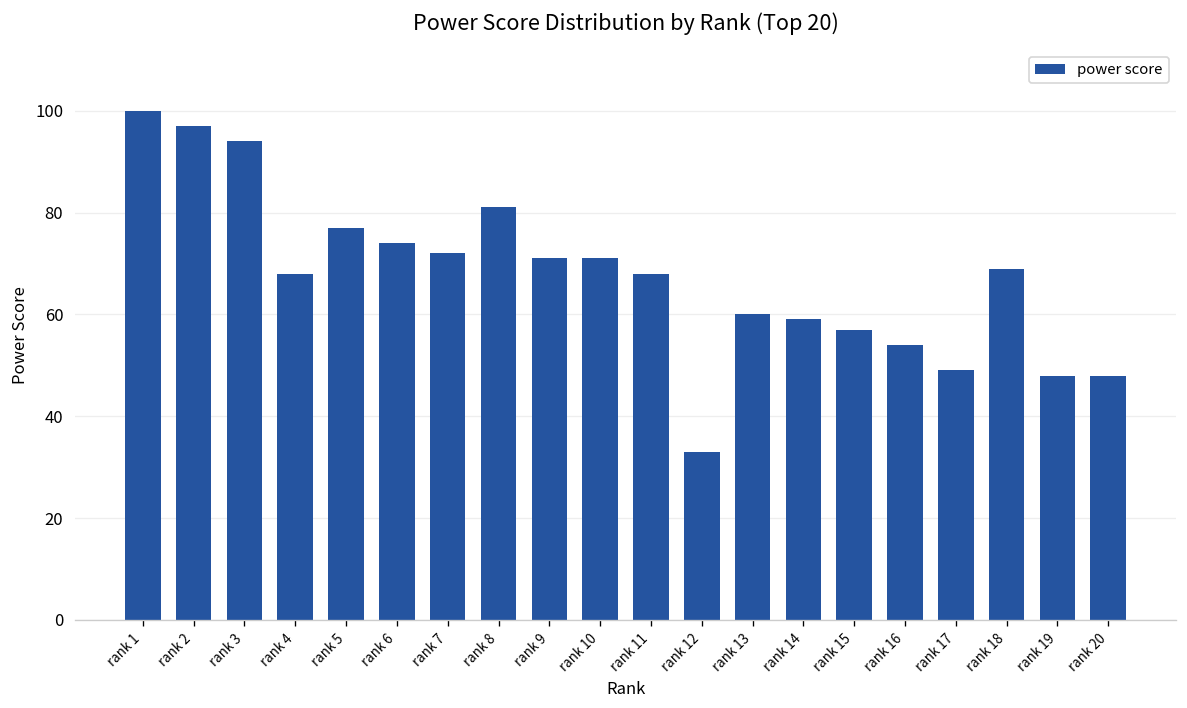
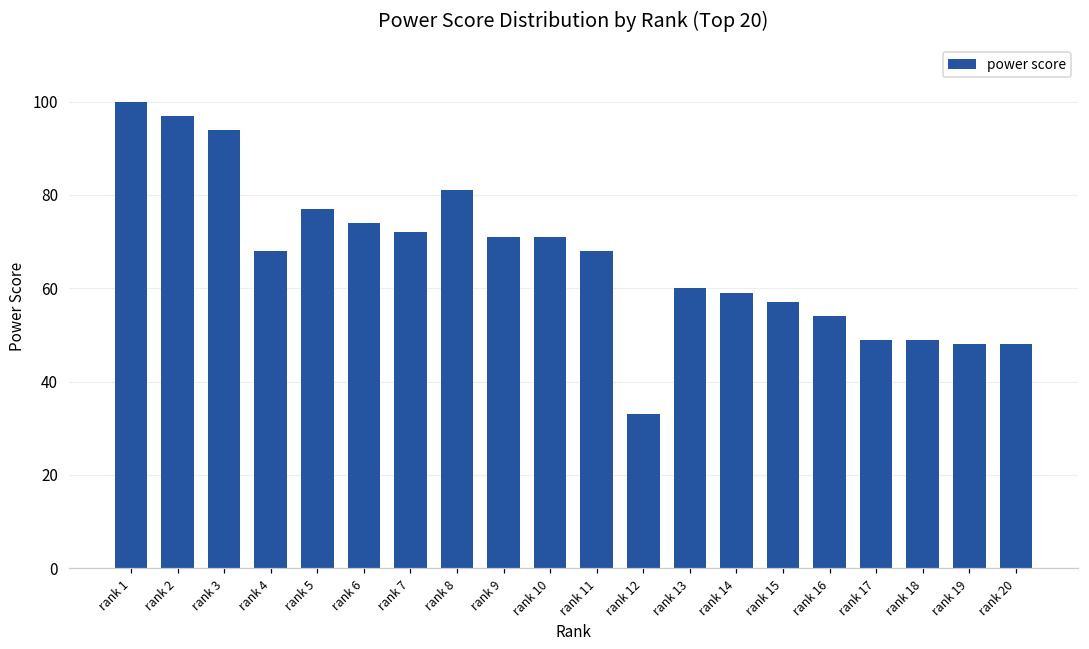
rank 18: 69 -> 49
